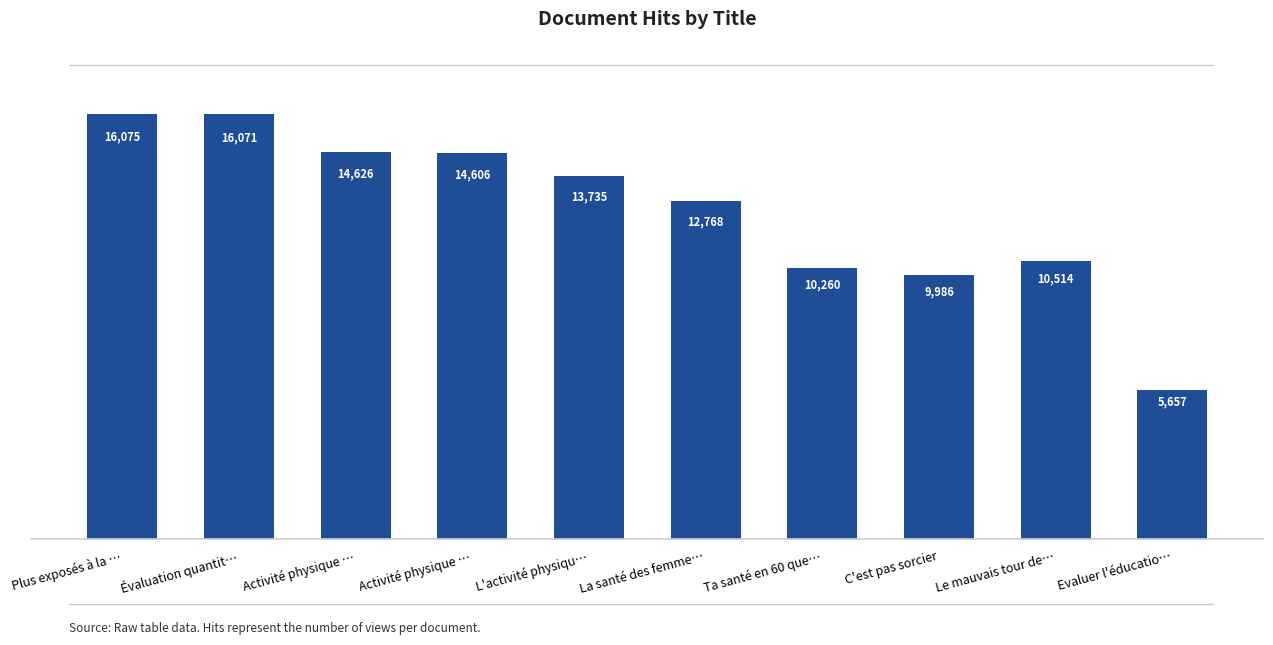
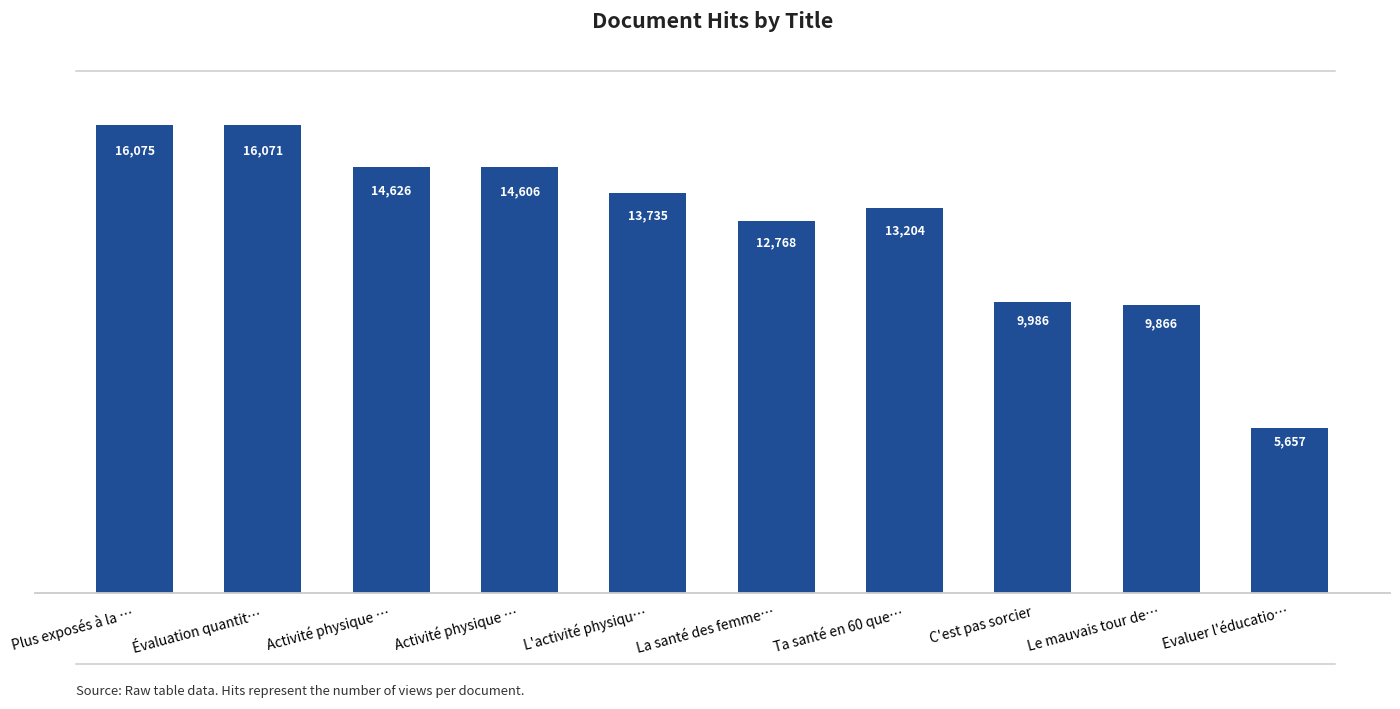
Ta santé en 60 que…: 10,260 -> 13,204
Le mauvais tour de…: 10,514 -> 9,866
